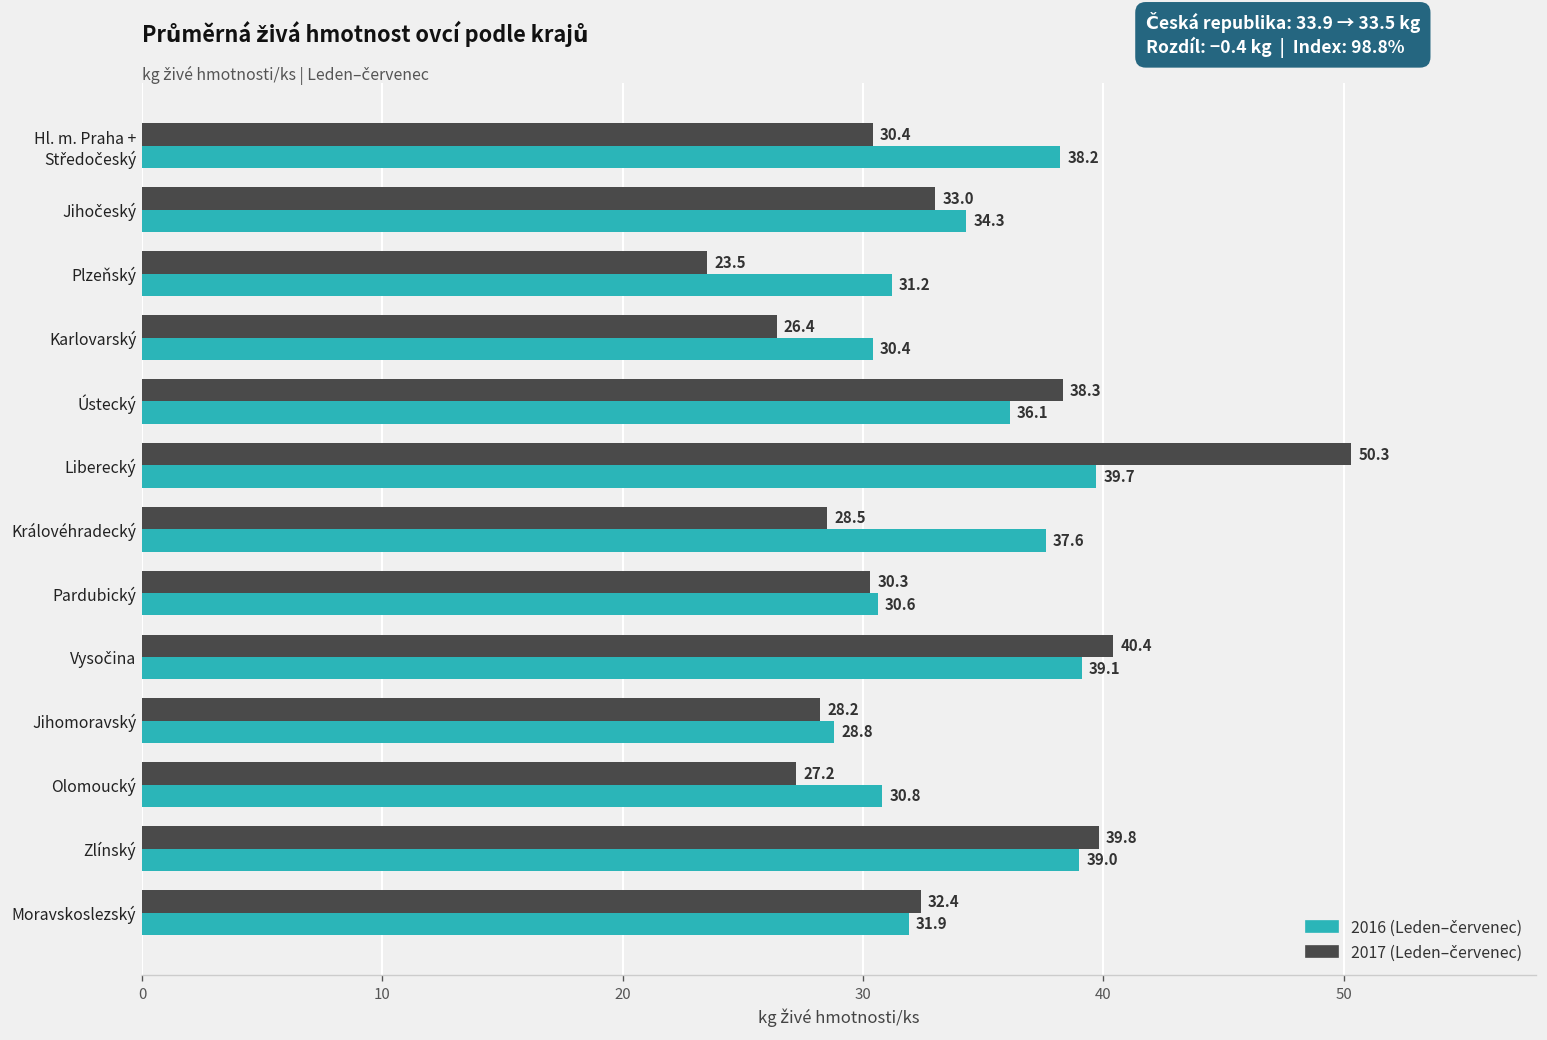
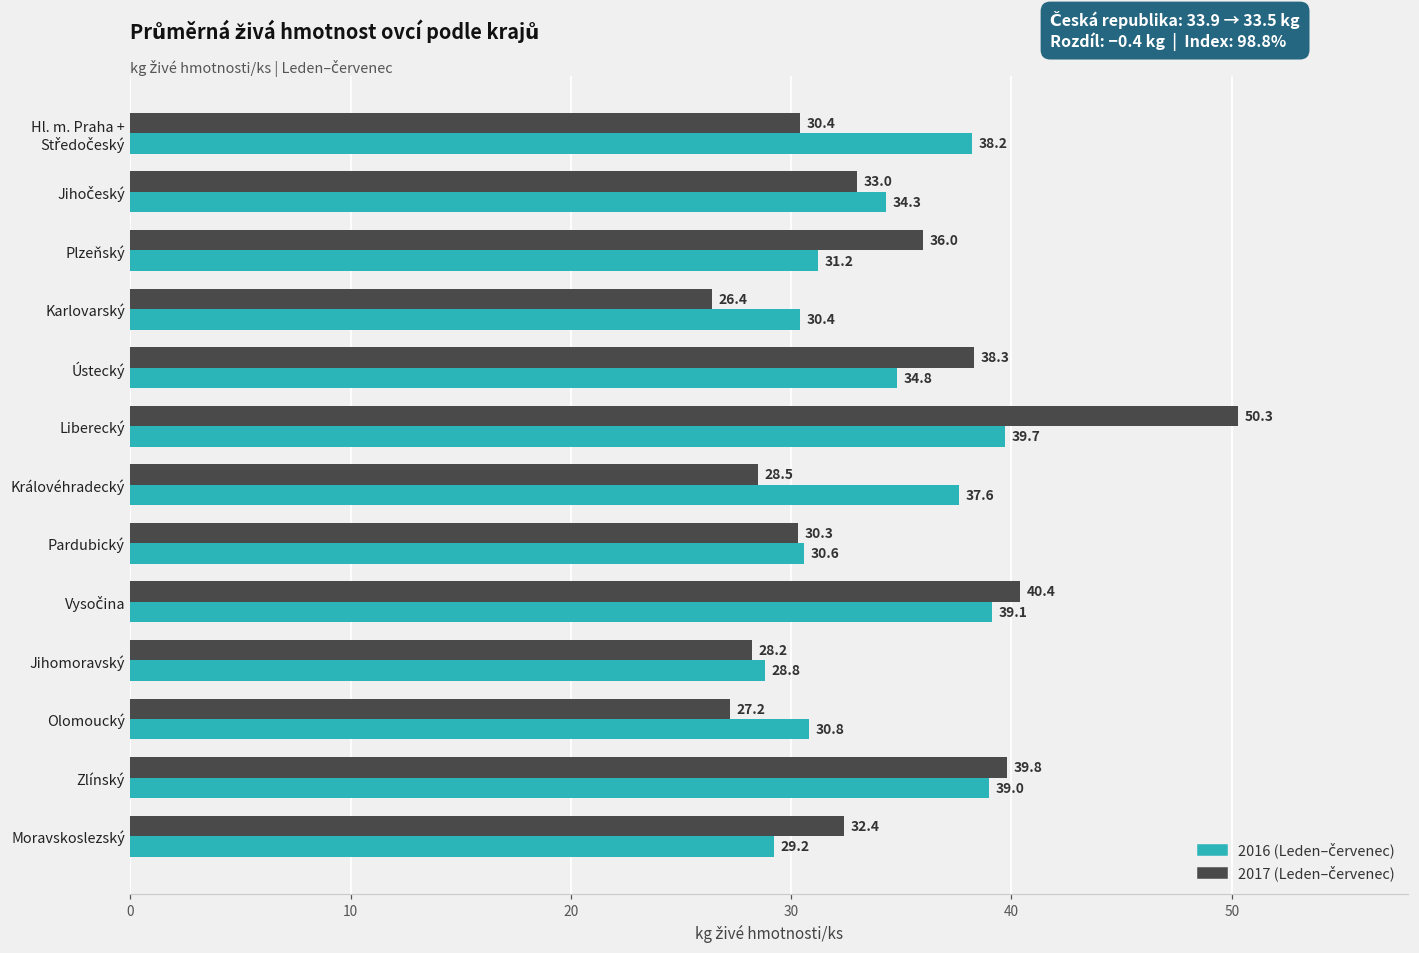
2017 (Leden–červenec), Plzeňský: 23.5 -> 36.0
2016 (Leden–červenec), Ústecký: 36.1 -> 34.8
2016 (Leden–červenec), Moravskoslezský: 31.9 -> 29.2
